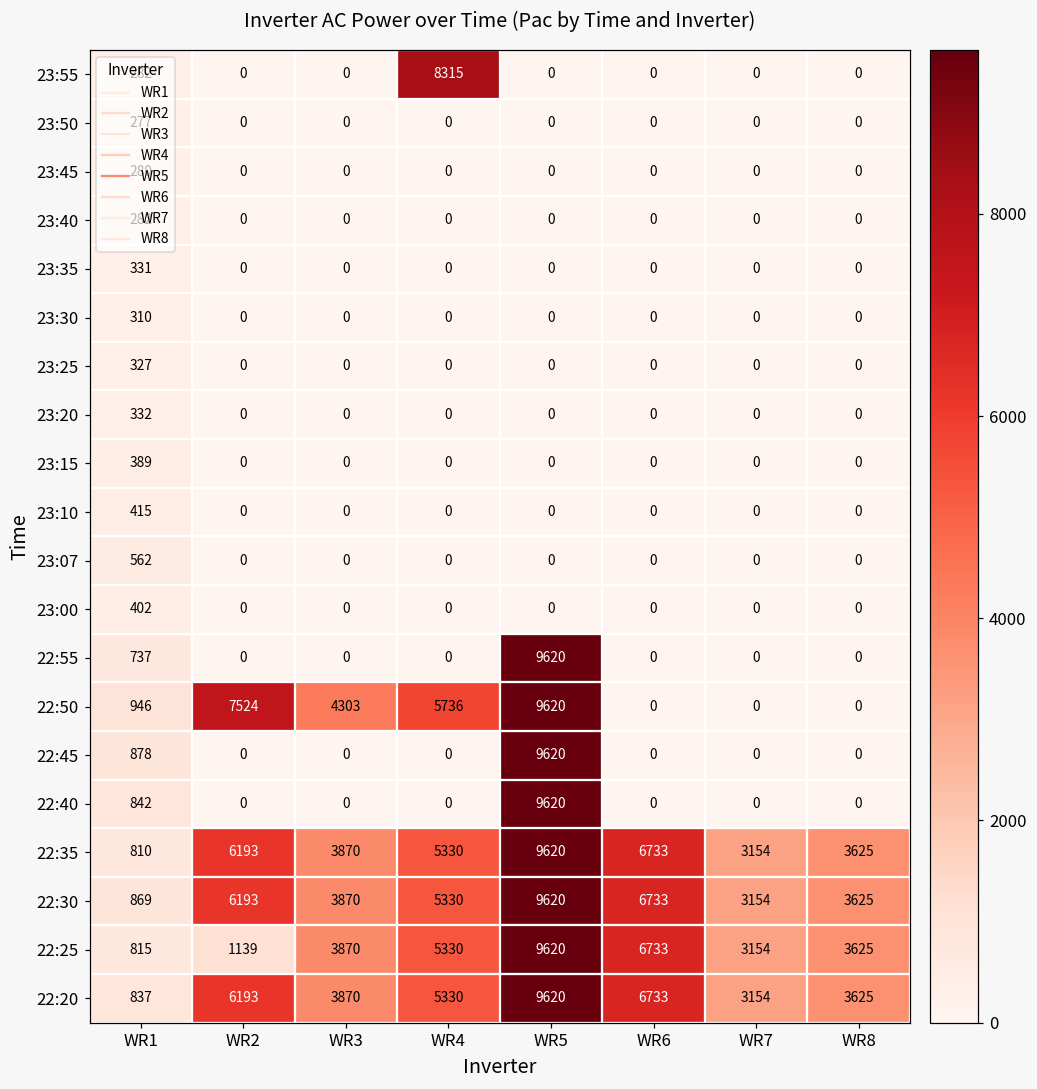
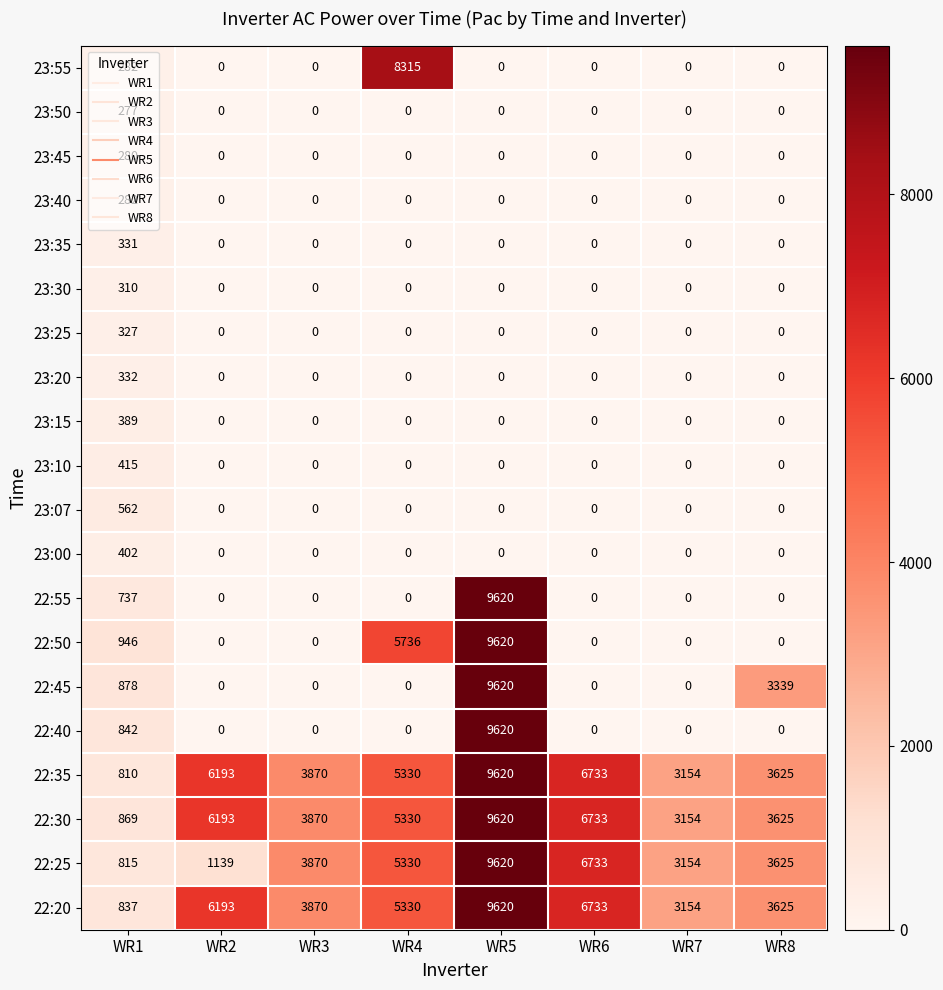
22:50, WR2: 7524 -> 0
22:50, WR3: 4303 -> 0
22:45, WR8: 0 -> 3339
